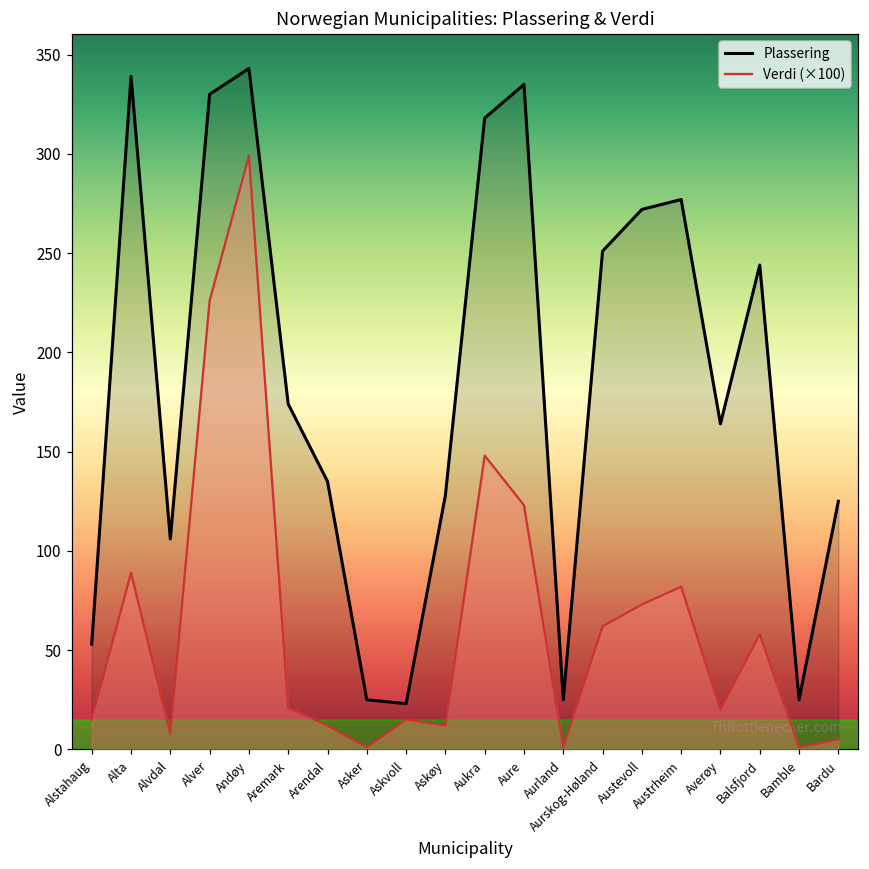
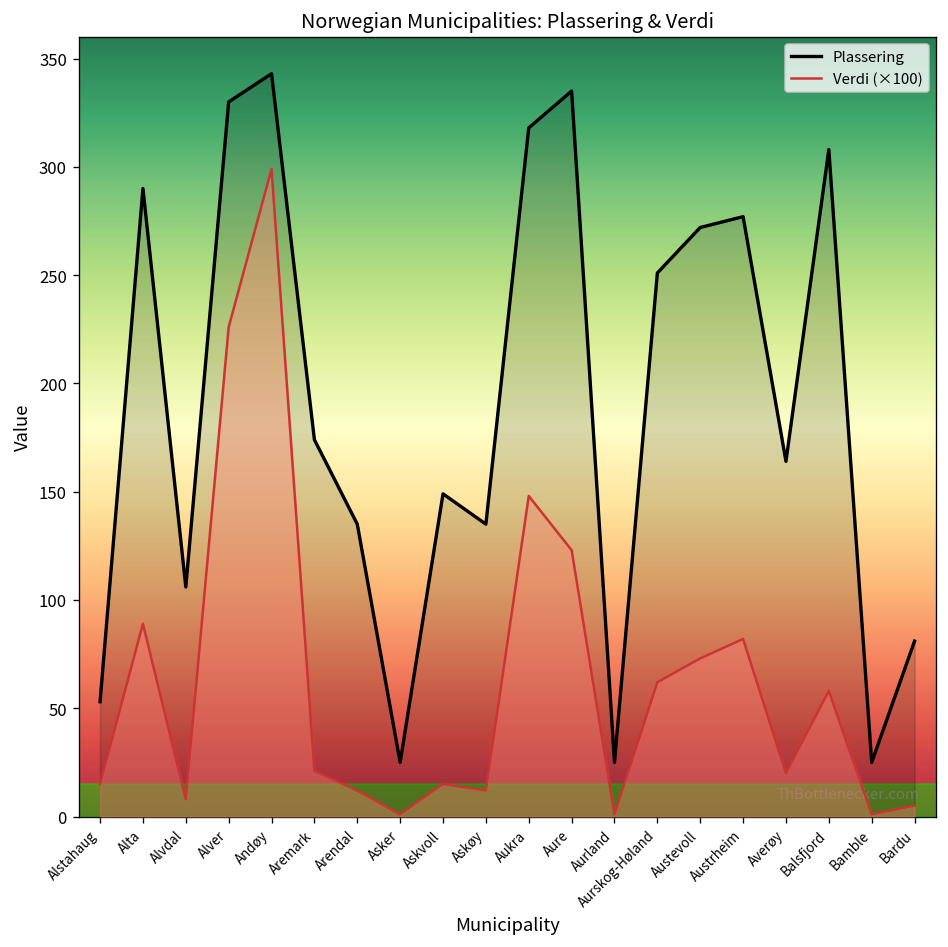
Plassering, Alta: 339 -> 290
Plassering, Askvoll: 23 -> 149
Plassering, Askøy: 128 -> 135
Plassering, Balsfjord: 244 -> 308
Plassering, Bardu: 125 -> 81
